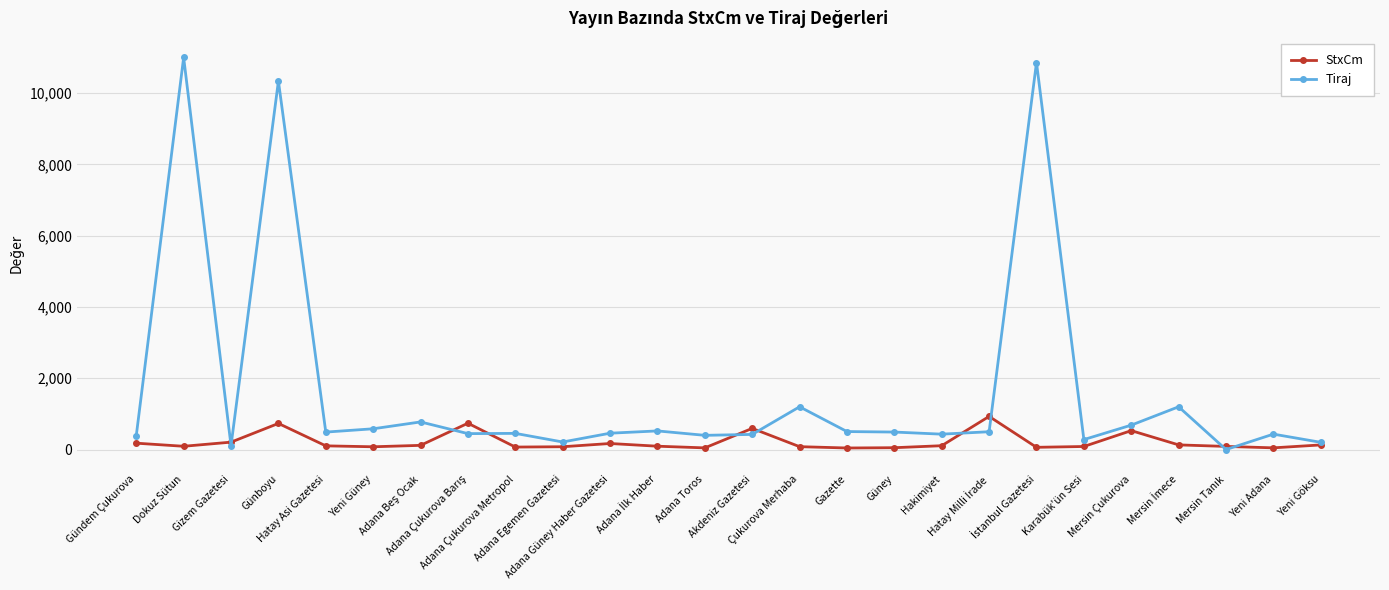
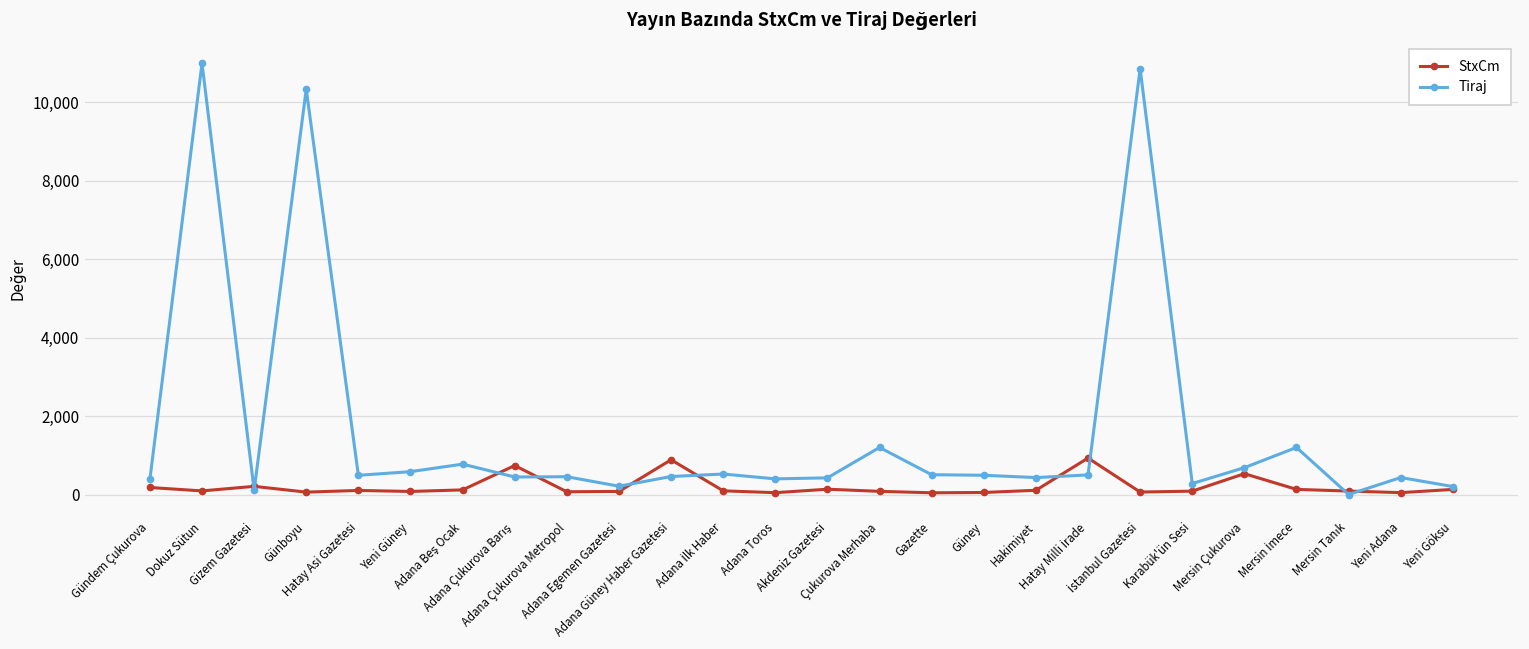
StxCm, Günboyu: 700 -> 100
StxCm, Adana Güney Haber Gazetesi: 200 -> 900
StxCm, Akdeniz Gazetesi: 600 -> 100
